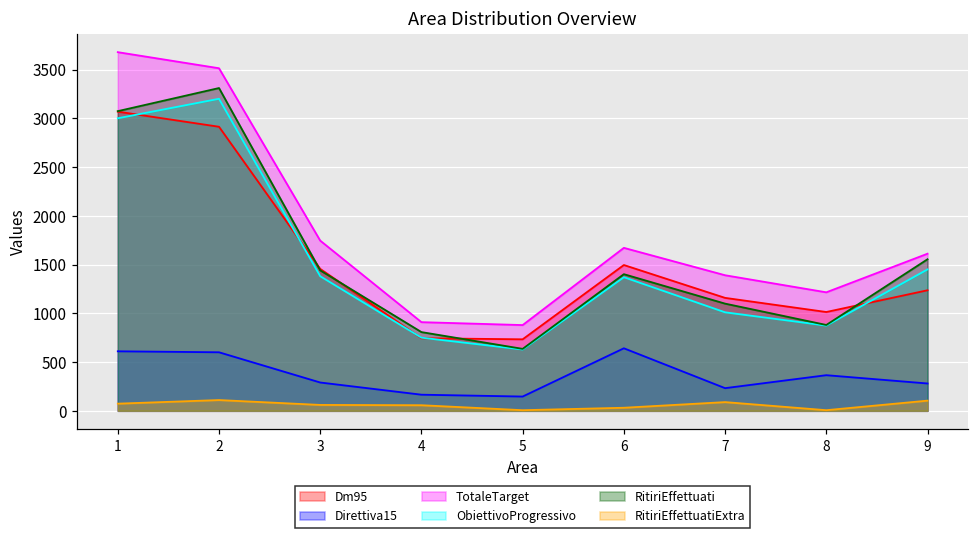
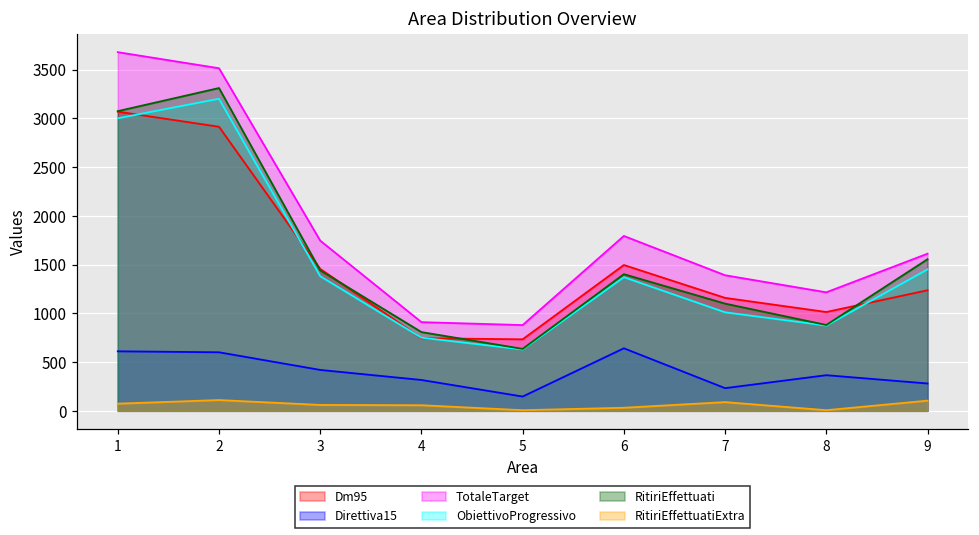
Direttiva15, 3: 300 -> 400
Direttiva15, 4: 200 -> 300
TotaleTarget, 6: 1700 -> 1800
